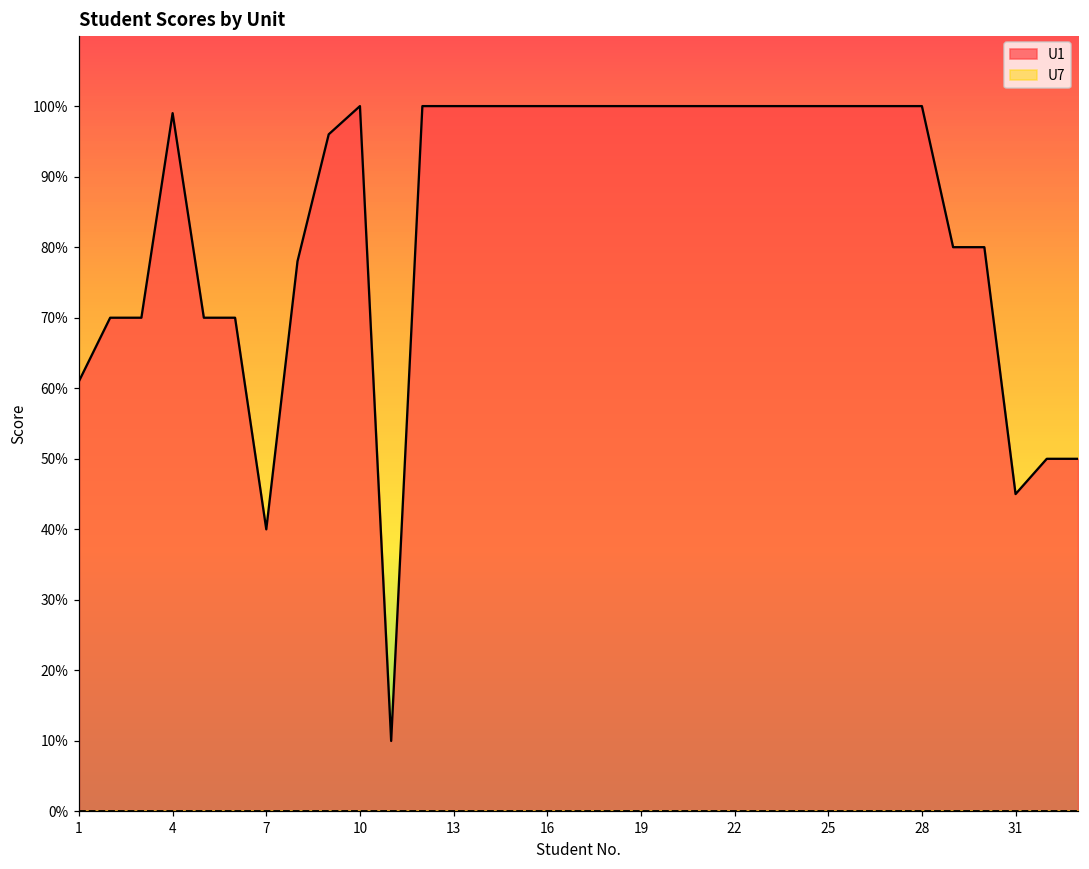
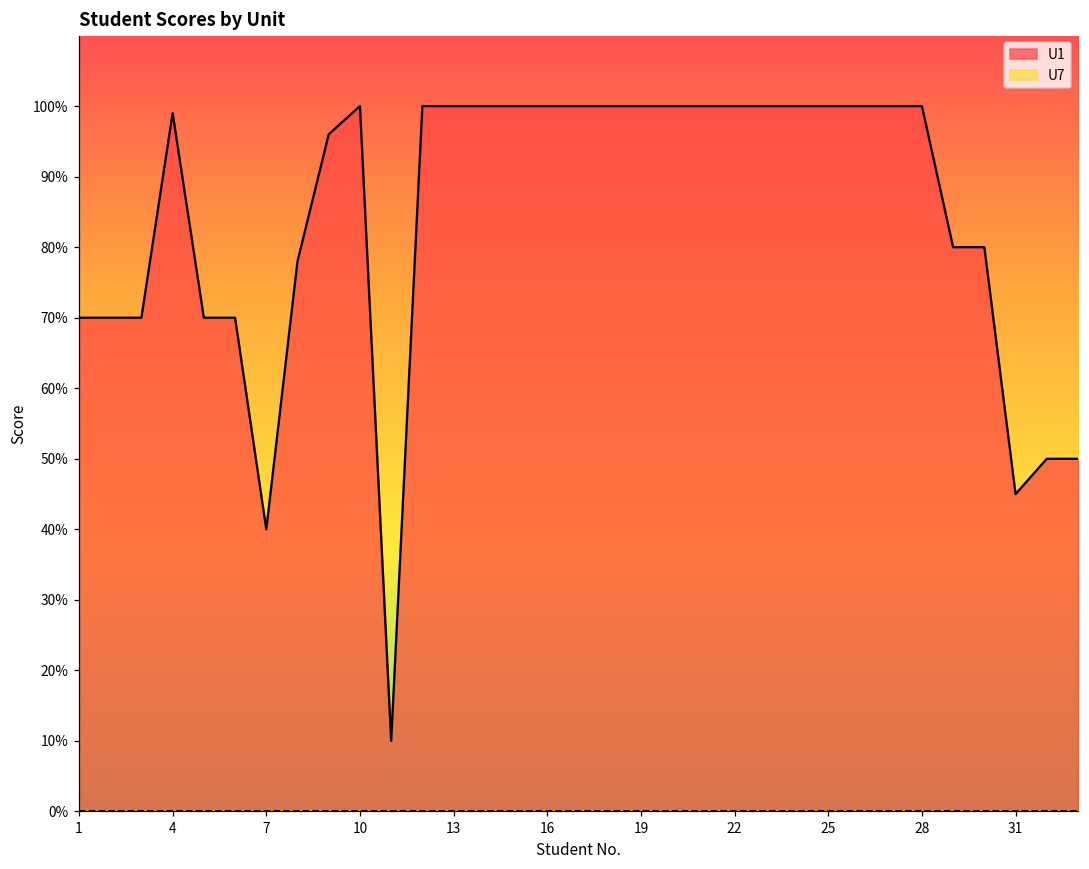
U1, 1: 61% -> 70%
